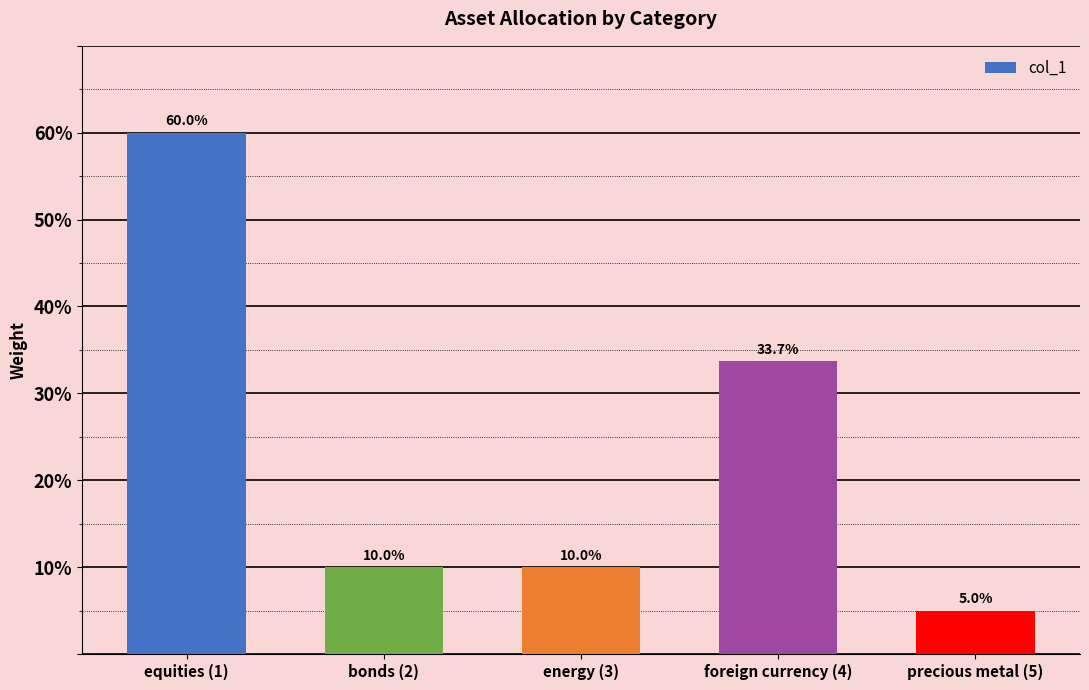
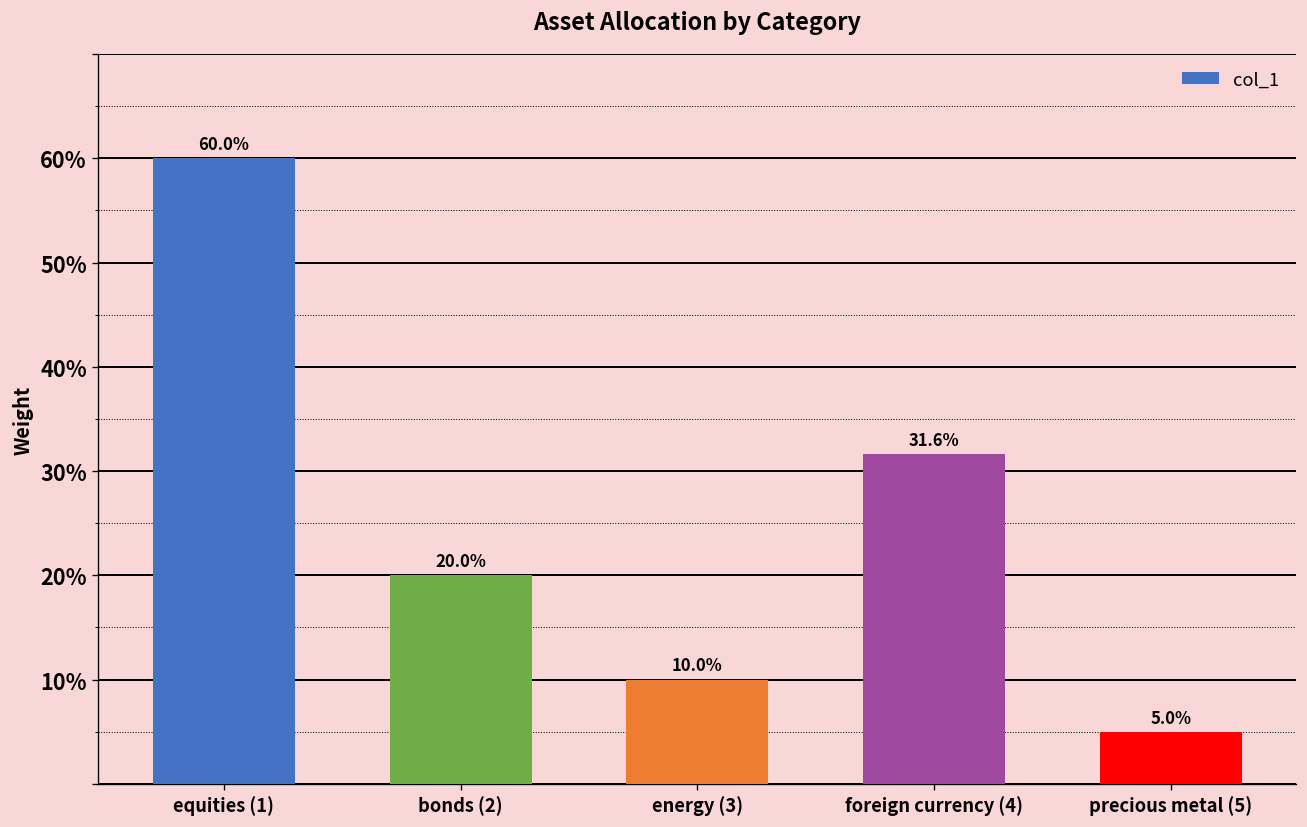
bonds (2): 10.0% -> 20.0%
foreign currency (4): 33.7% -> 31.6%
